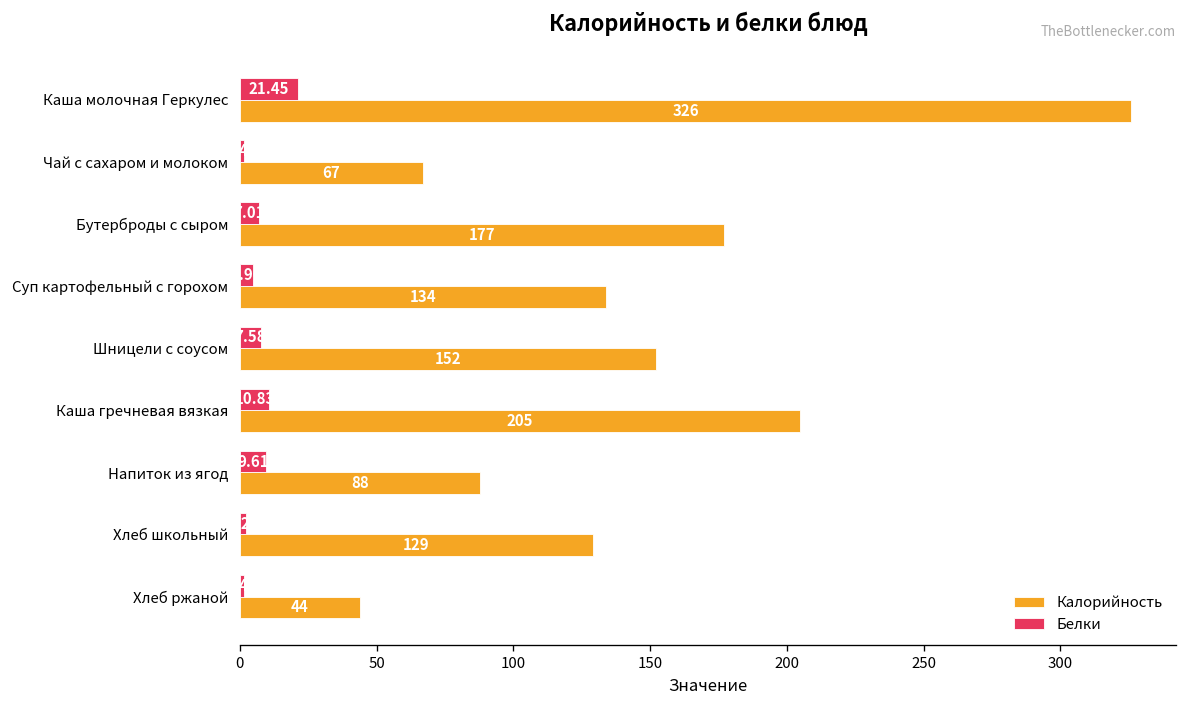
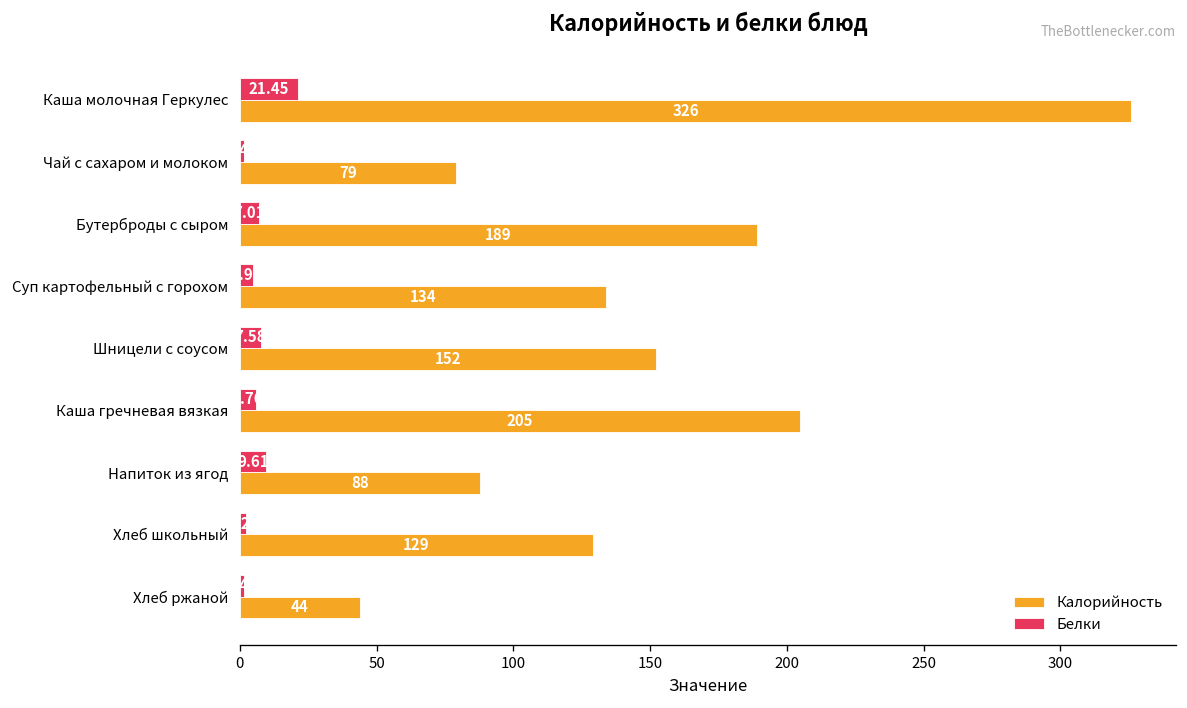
Калорийность, Чай с сахаром и молоком: 67 -> 79
Калорийность, Бутерброды с сыром: 177 -> 189
Белки, Каша гречневая вязкая: 11 -> 6
